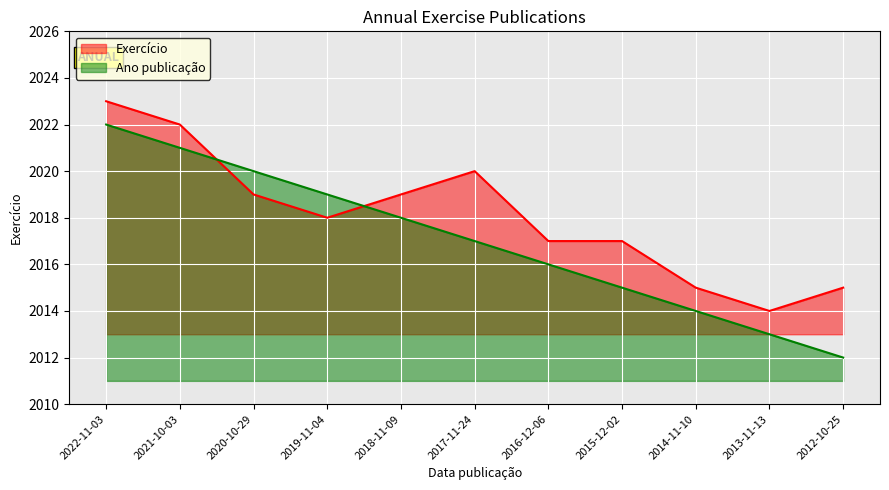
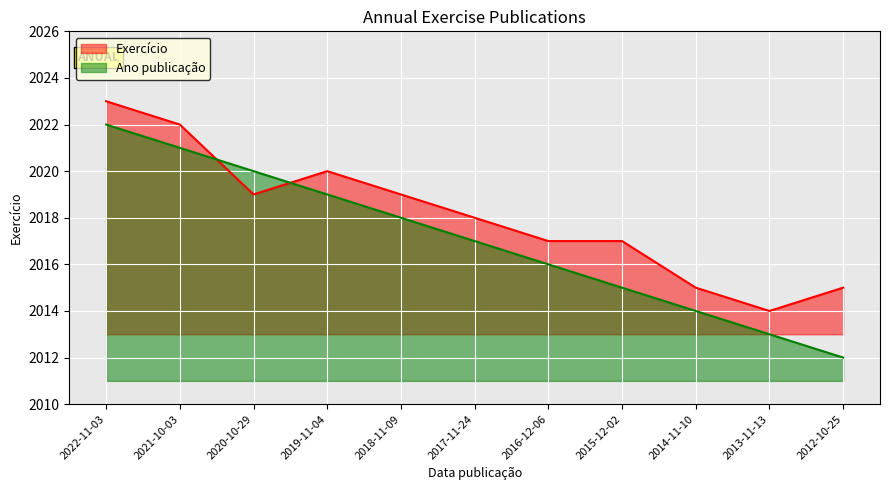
Exercício, 2019-11-04: 2018 -> 2020
Exercício, 2017-11-24: 2020 -> 2018
